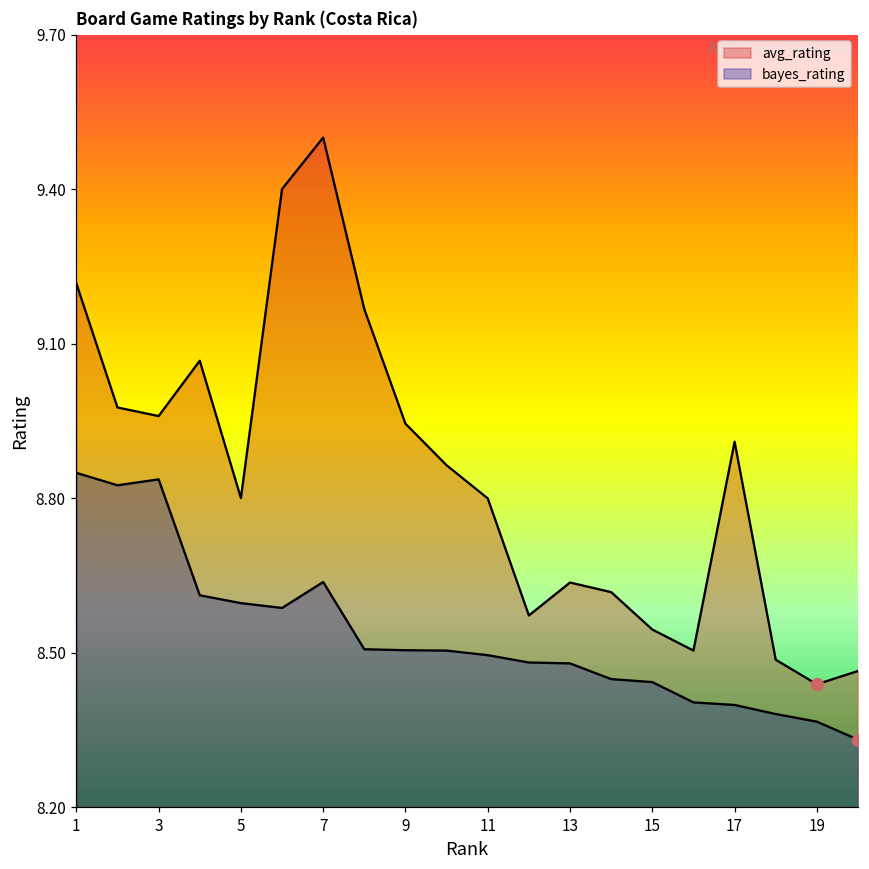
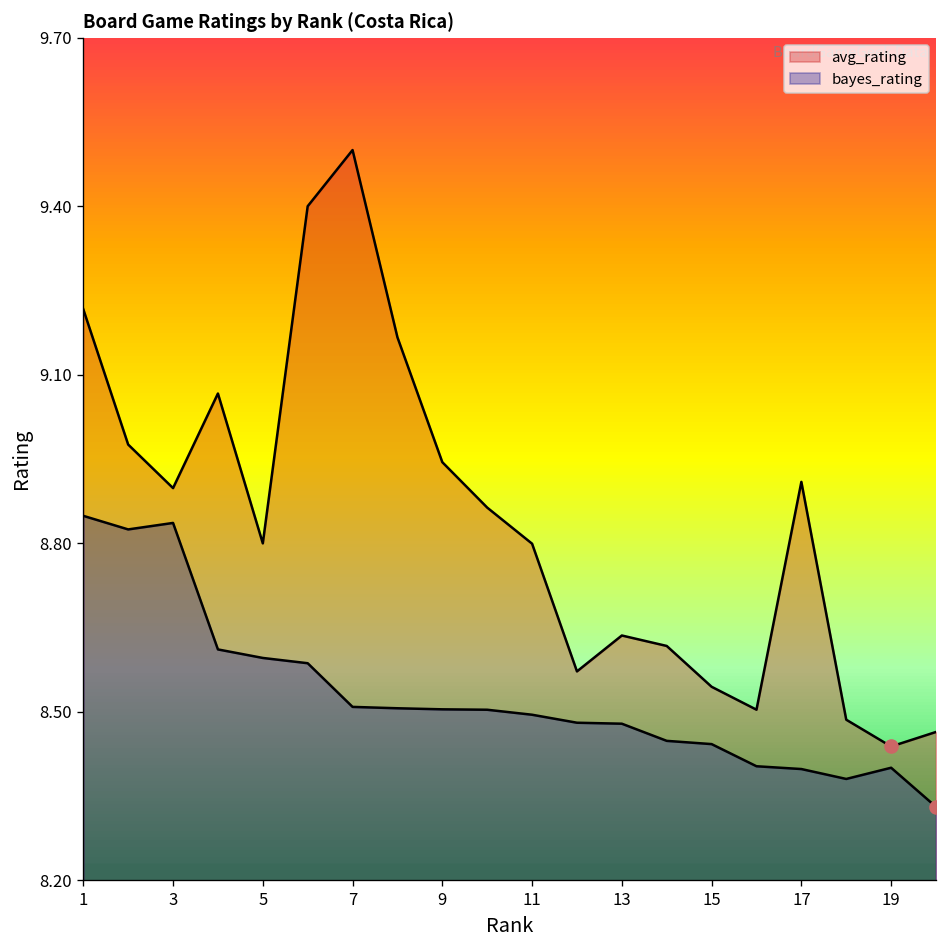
avg_rating, 3: 8.96 -> 8.90
bayes_rating, 7: 8.64 -> 8.51
bayes_rating, 19: 8.37 -> 8.40
